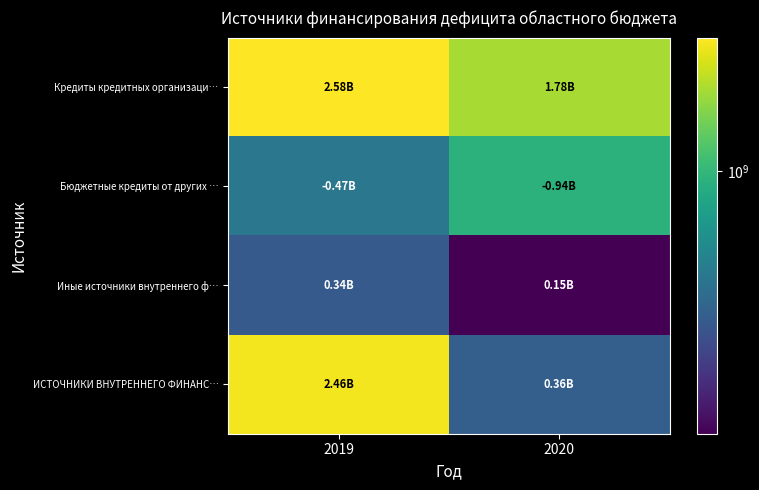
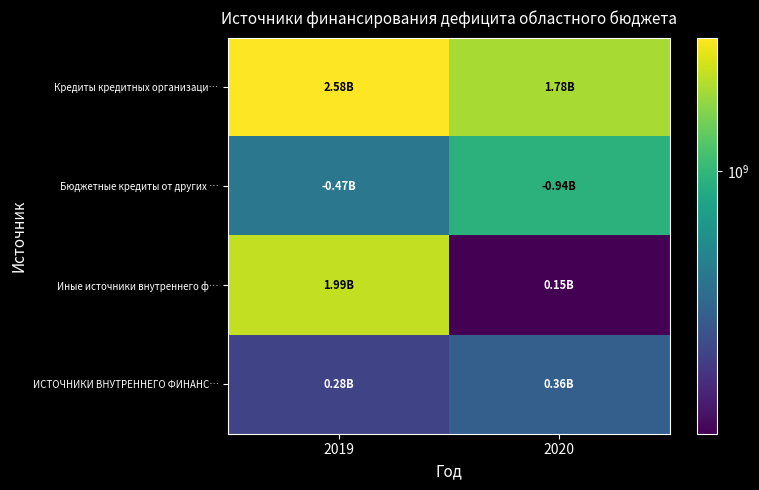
Иные источники внутреннего ф…, 2019: 0.34B -> 1.99B
ИСТОЧНИКИ ВНУТРЕННЕГО ФИНАНС…, 2019: 2.46B -> 0.28B
